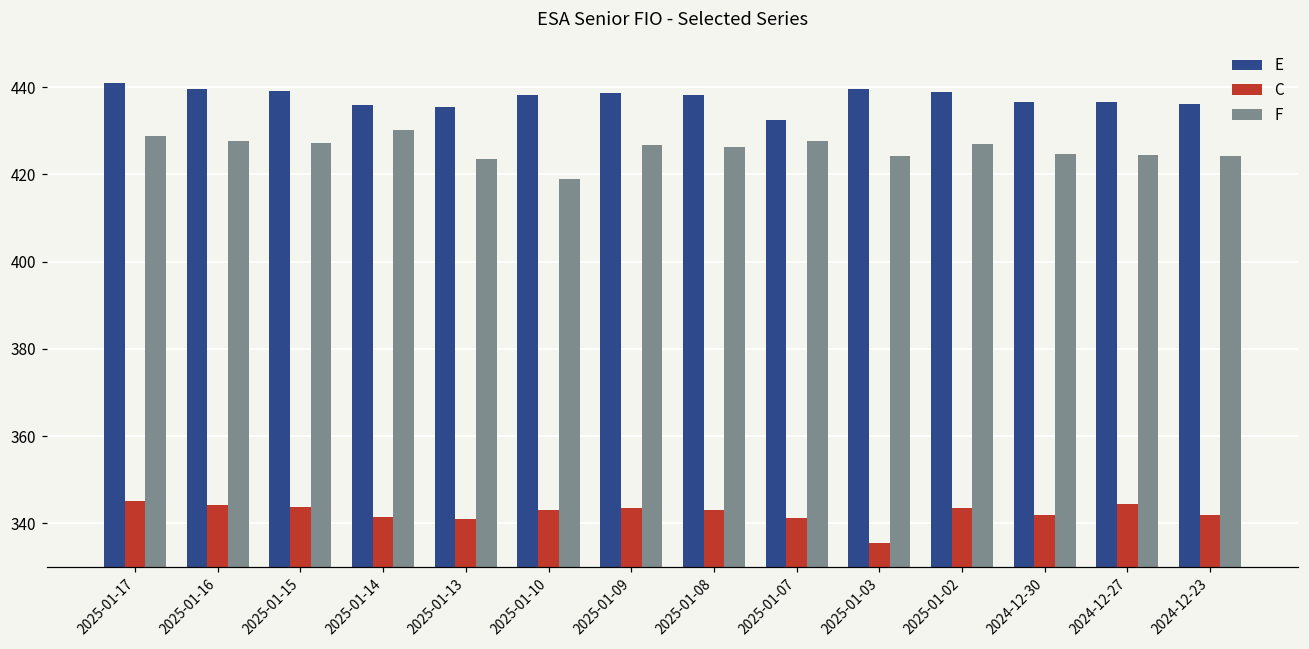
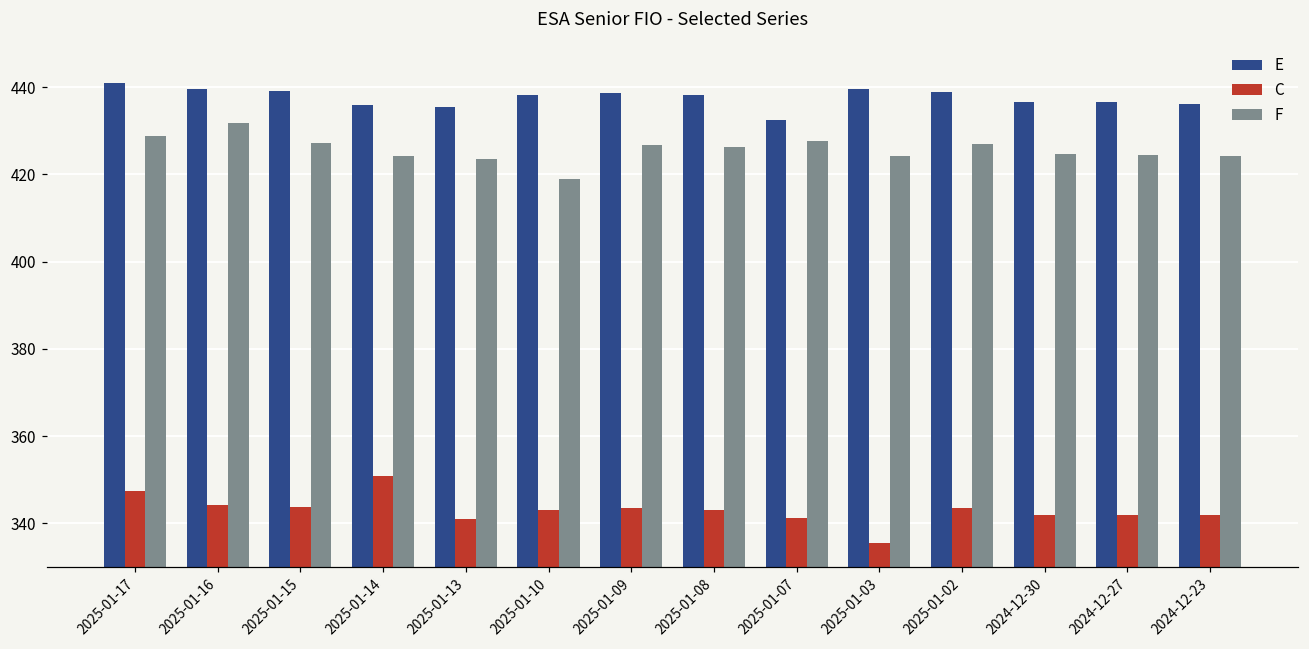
C, 2025-01-17: 345 -> 347
F, 2025-01-16: 428 -> 432
C, 2025-01-14: 341 -> 351
F, 2025-01-14: 430 -> 424
C, 2024-12-27: 344 -> 342
